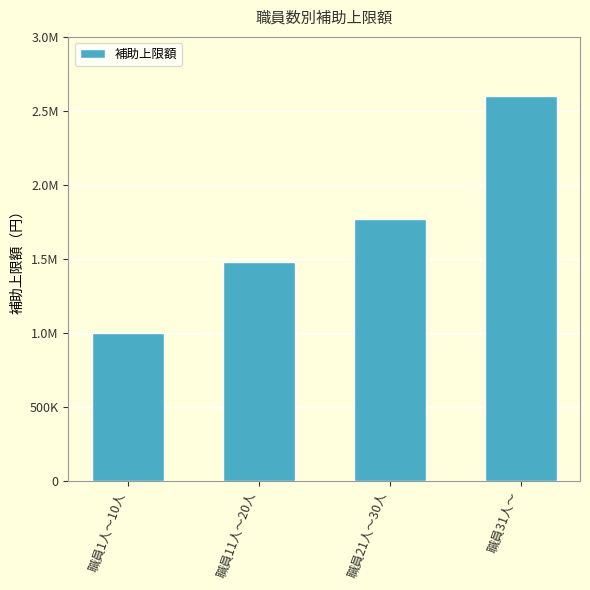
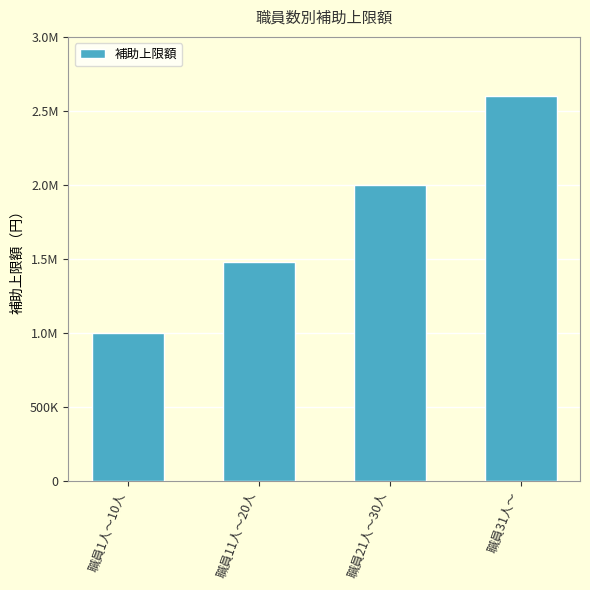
職員21人～30人: 1770000 -> 2000000
